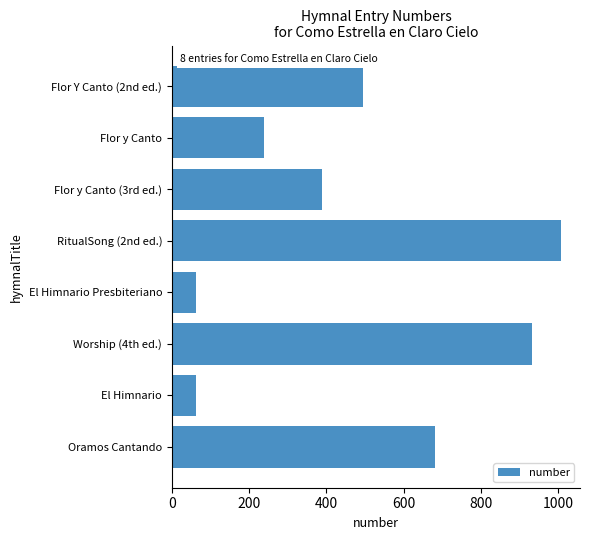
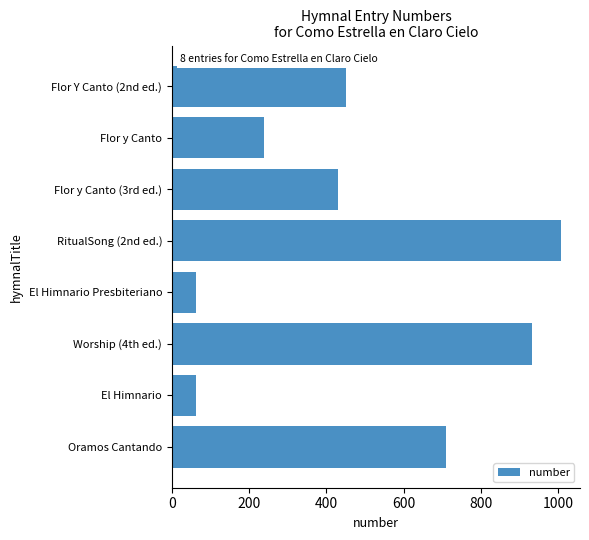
Flor Y Canto (2nd ed.): 500 -> 450
Flor y Canto (3rd ed.): 390 -> 430
Oramos Cantando: 680 -> 710
